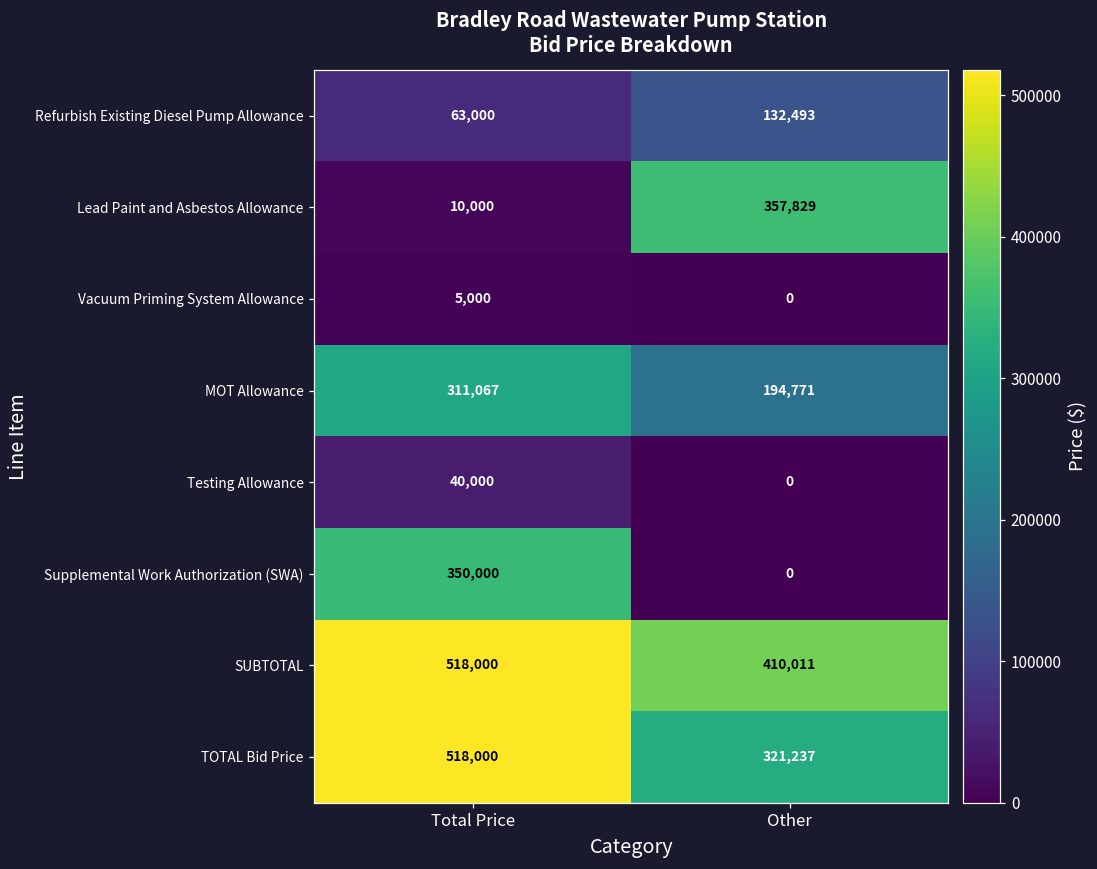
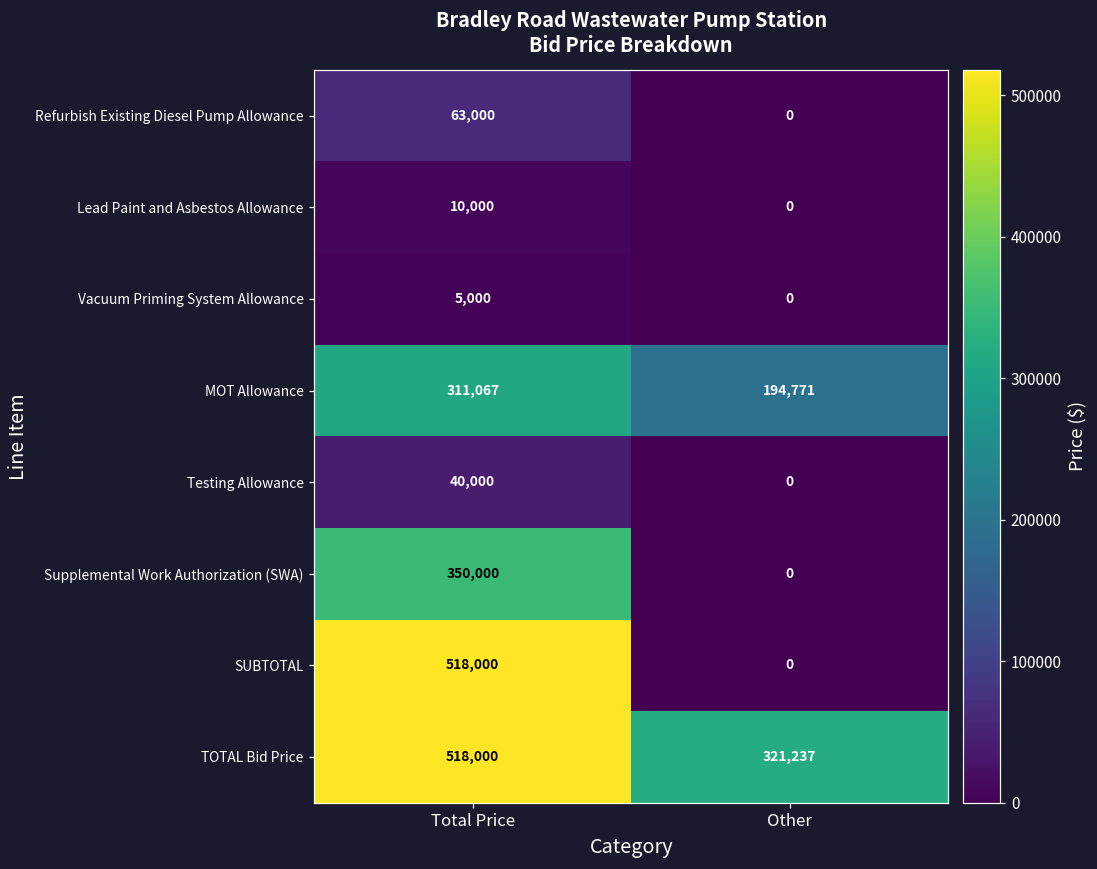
Refurbish Existing Diesel Pump Allowance, Other: 132,493 -> 0
Lead Paint and Asbestos Allowance, Other: 357,829 -> 0
SUBTOTAL, Other: 410,011 -> 0
